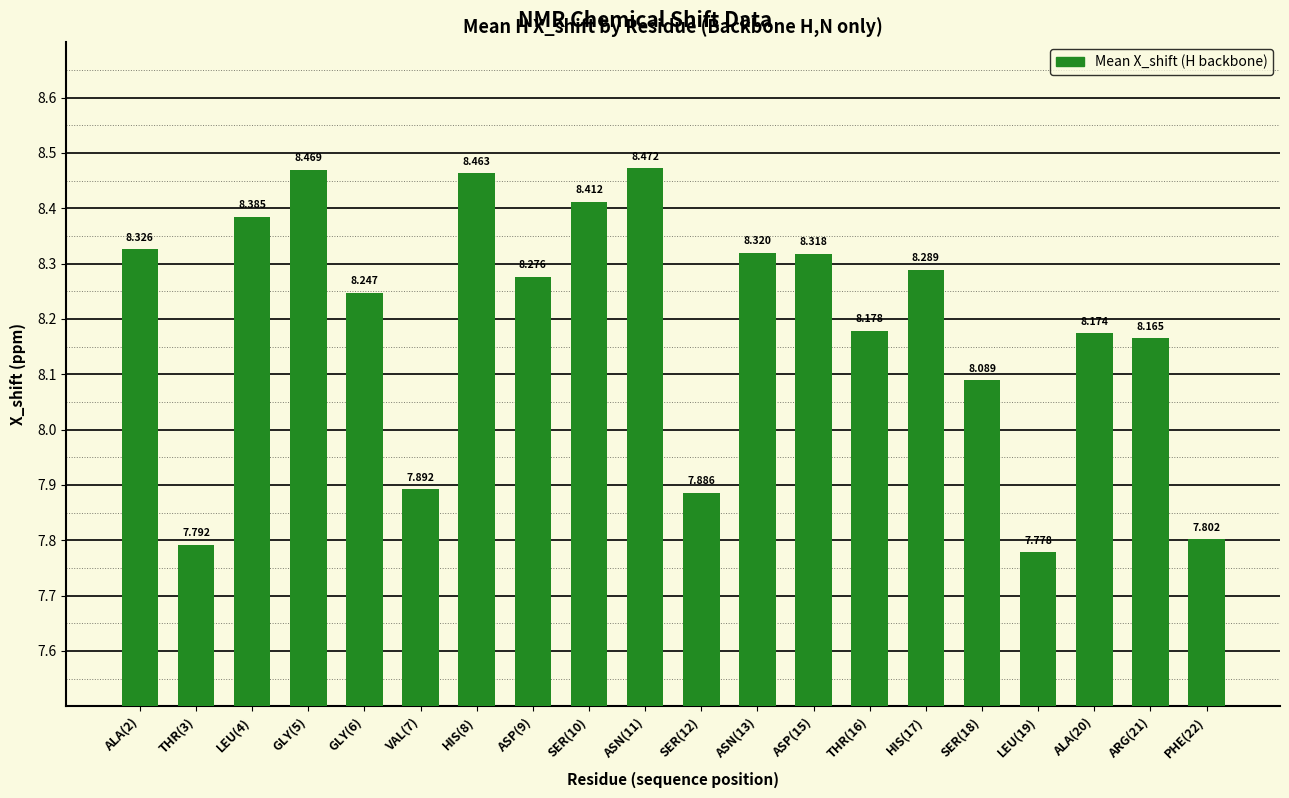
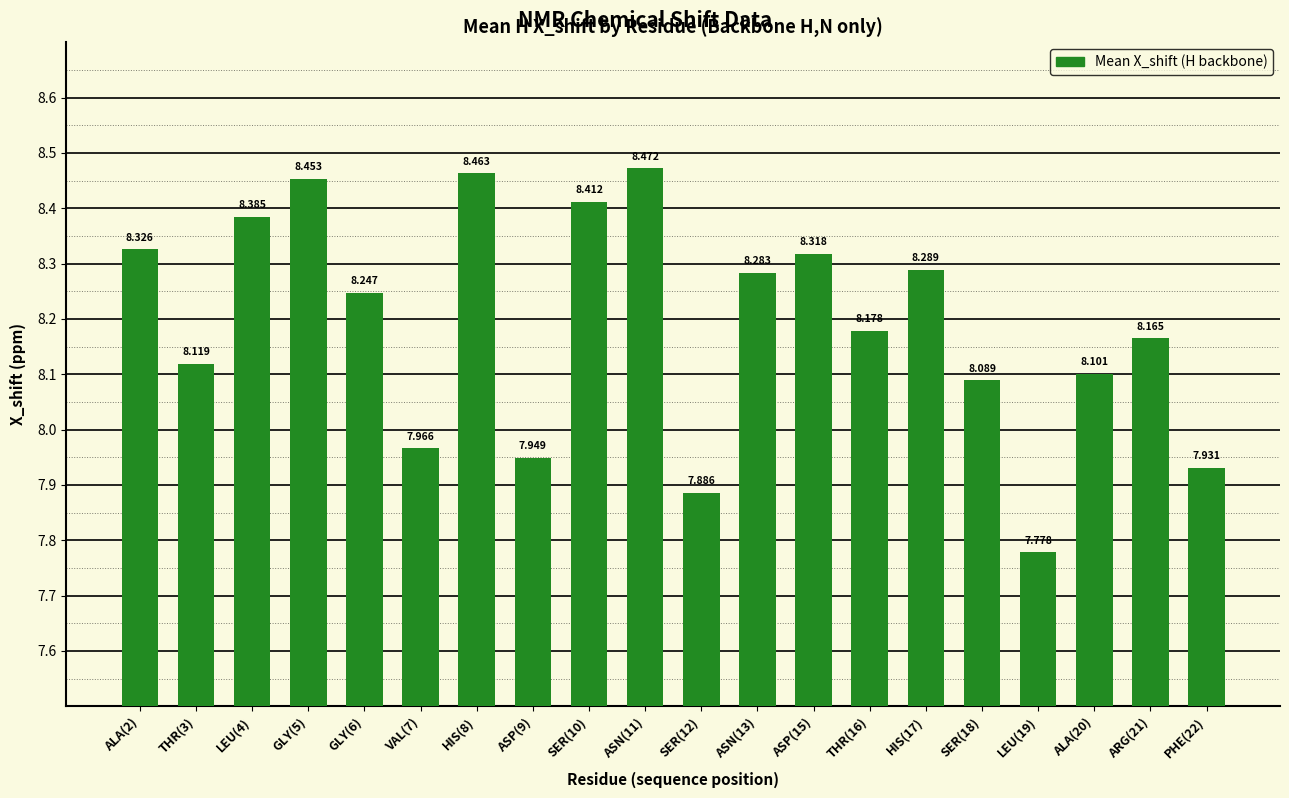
THR(3): 7.792 -> 8.119
GLY(5): 8.469 -> 8.453
VAL(7): 7.892 -> 7.966
ASP(9): 8.276 -> 7.949
ASN(13): 8.320 -> 8.283
ALA(20): 8.174 -> 8.101
PHE(22): 7.802 -> 7.931
